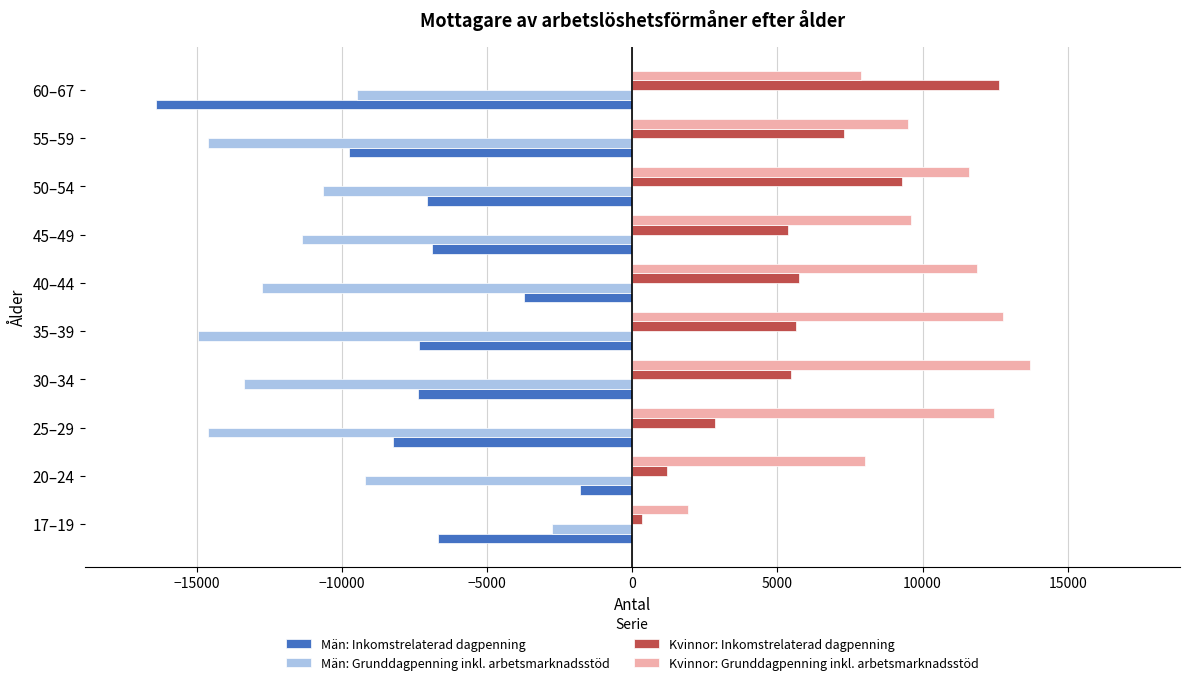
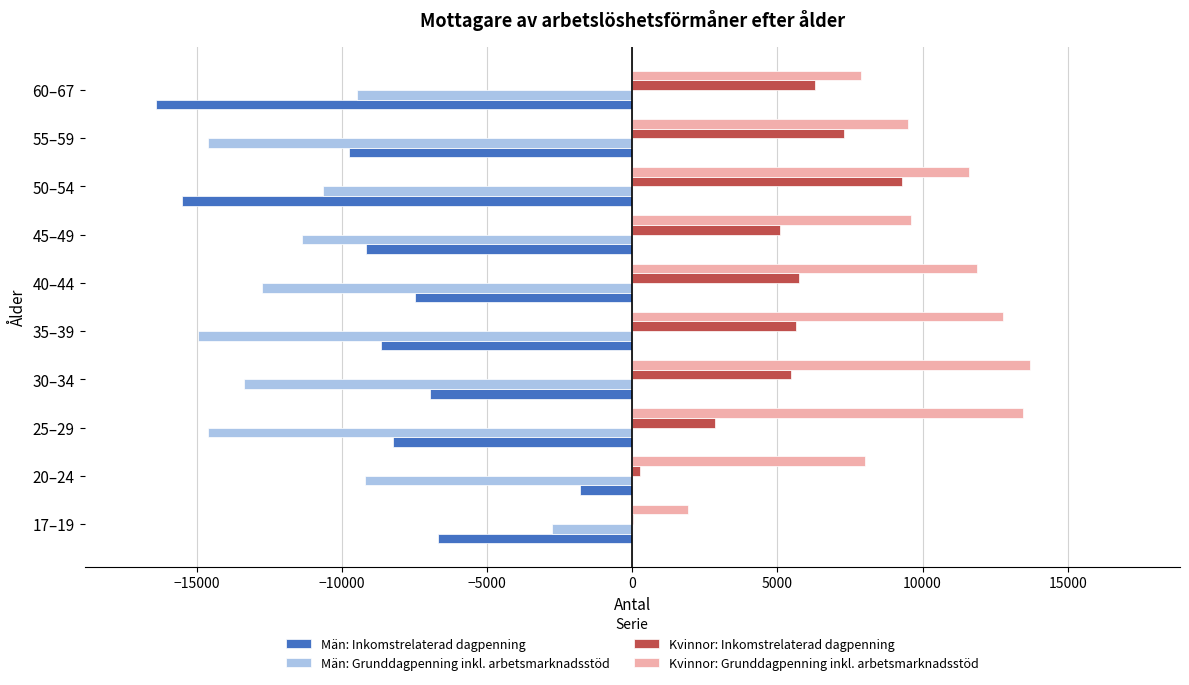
Kvinnor: Inkomstrelaterad dagpenning, 60–67: 12600 -> 6300
Män: Inkomstrelaterad dagpenning, 50–54: -7100 -> -15500
Kvinnor: Inkomstrelaterad dagpenning, 45–49: 5400 -> 5100
Män: Inkomstrelaterad dagpenning, 45–49: -6900 -> -9200
Män: Inkomstrelaterad dagpenning, 40–44: -3700 -> -7500
Män: Inkomstrelaterad dagpenning, 35–39: -7300 -> -8700
Män: Inkomstrelaterad dagpenning, 30–34: -7400 -> -7000
Kvinnor: Grunddagpenning inkl. arbetsmarknadsstöd, 25–29: 12500 -> 13500
Kvinnor: Inkomstrelaterad dagpenning, 20–24: 1200 -> 300
Kvinnor: Inkomstrelaterad dagpenning, 17–19: 300 -> 0
